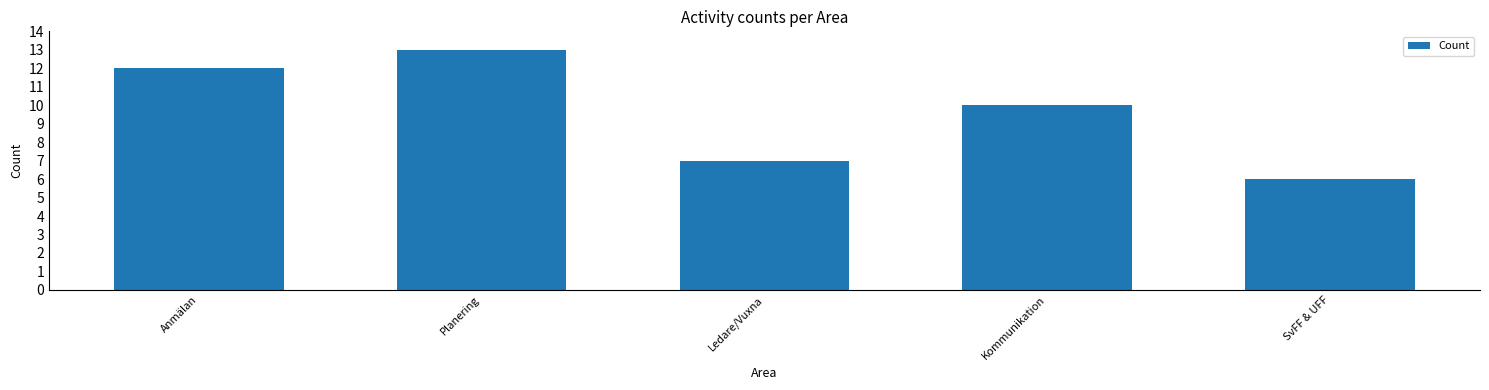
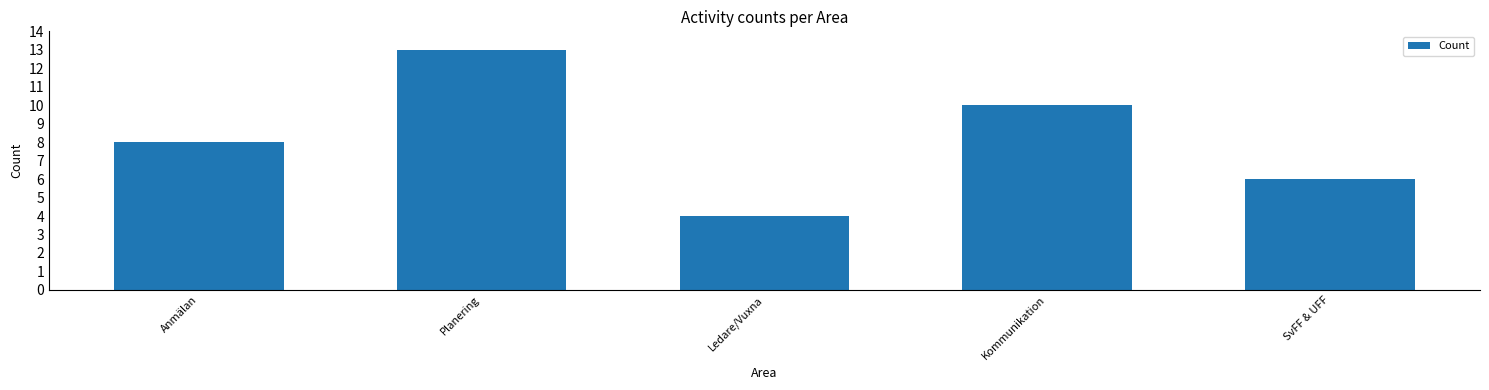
Anmälan: 12 -> 8
Ledare/Vuxna: 7 -> 4
